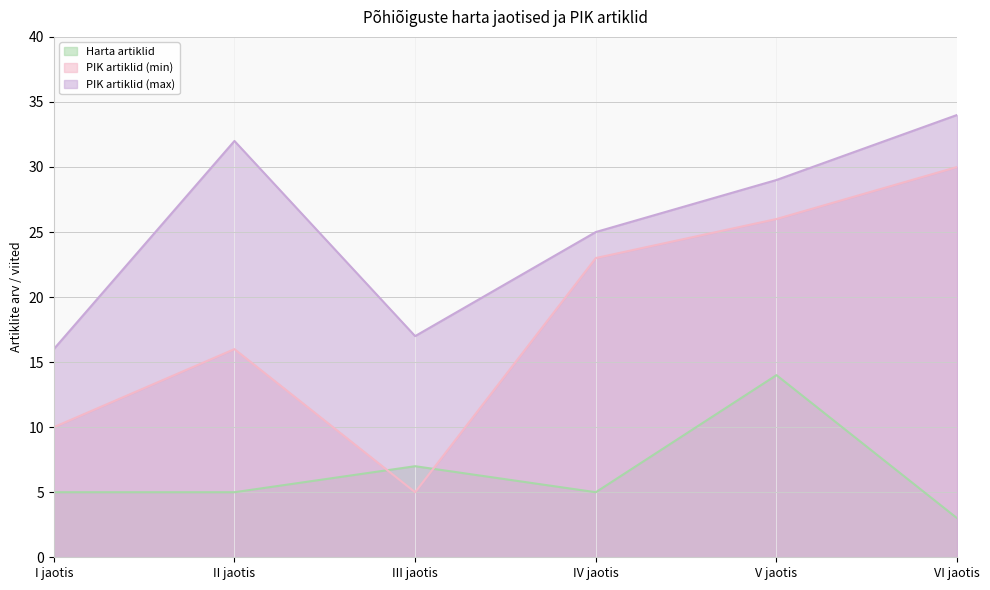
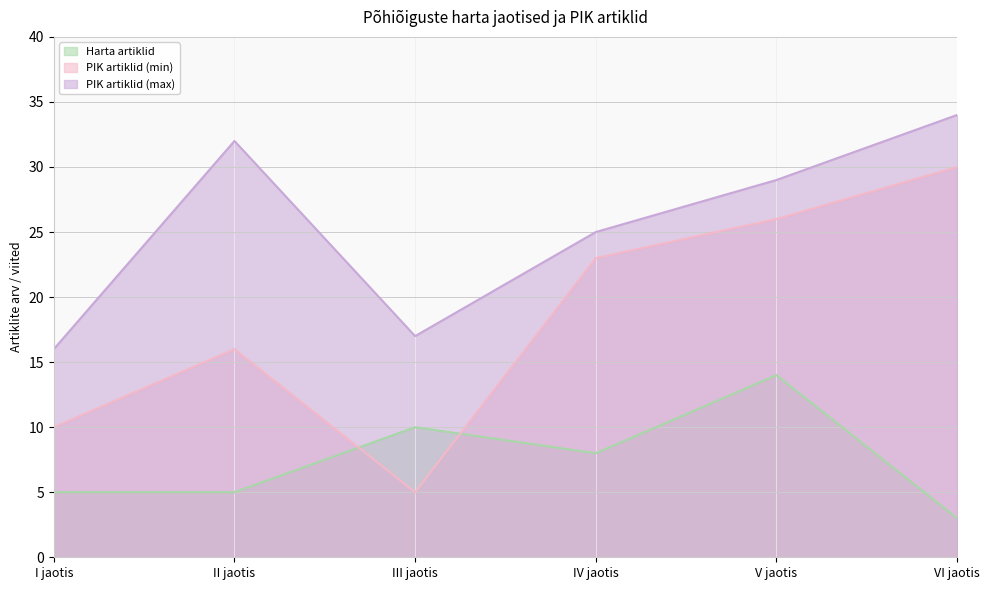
Harta artiklid, III jaotis: 7 -> 10
Harta artiklid, IV jaotis: 5 -> 8
